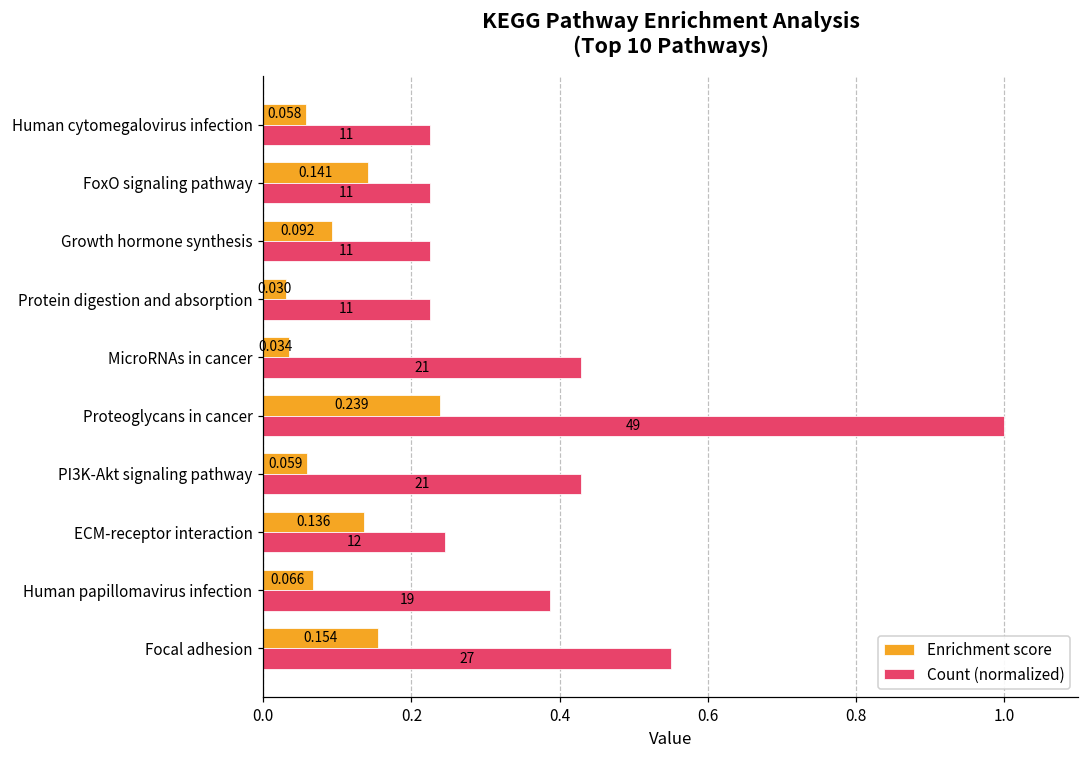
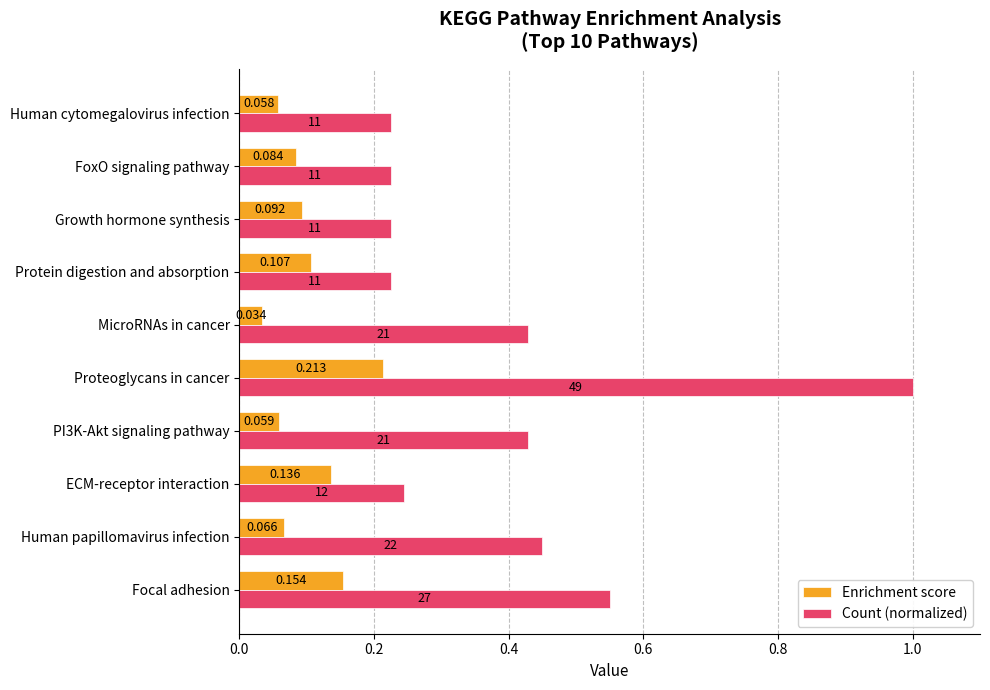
Enrichment score, FoxO signaling pathway: 0.141 -> 0.084
Enrichment score, Protein digestion and absorption: 0.030 -> 0.107
Enrichment score, Proteoglycans in cancer: 0.239 -> 0.213
Count (normalized), Human papillomavirus infection: 19 -> 22
